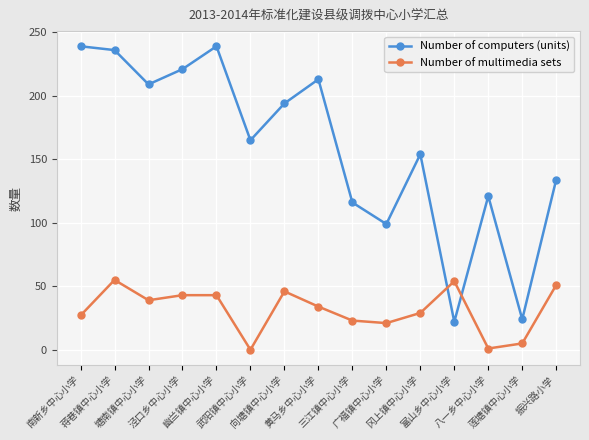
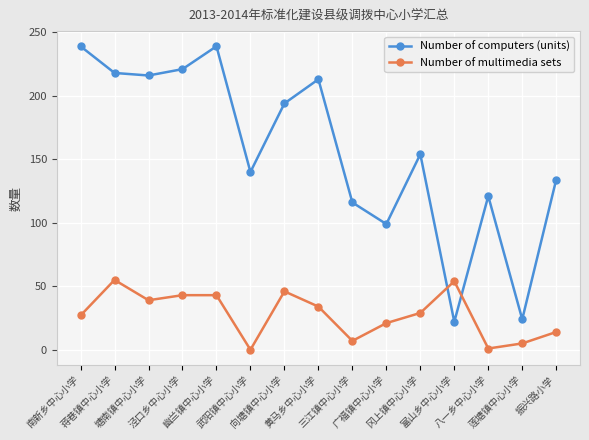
Number of computers (units), 蒋巷镇中心小学: 236 -> 218
Number of computers (units), 塘南镇中心小学: 209 -> 216
Number of computers (units), 武阳镇中心小学: 165 -> 140
Number of multimedia sets, 三江镇中心小学: 23 -> 7
Number of multimedia sets, 振兴路小学: 51 -> 14
